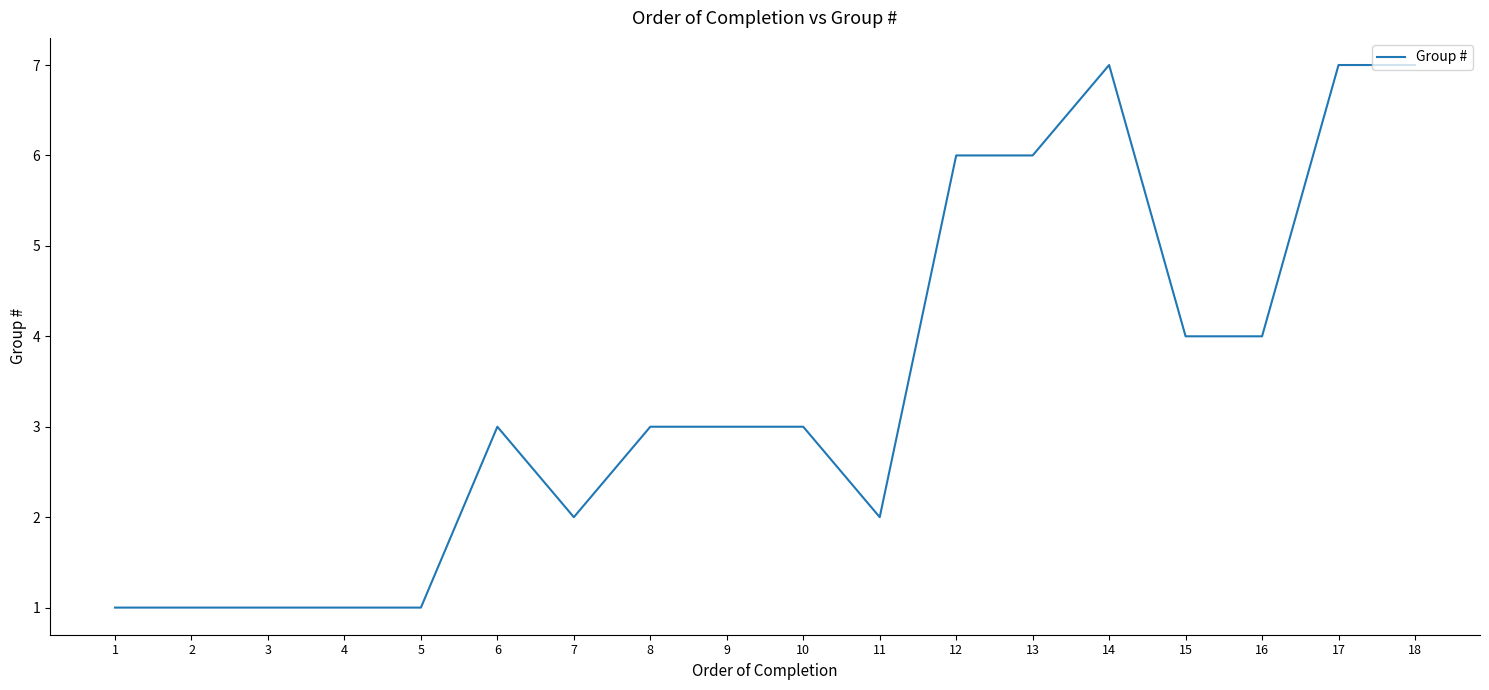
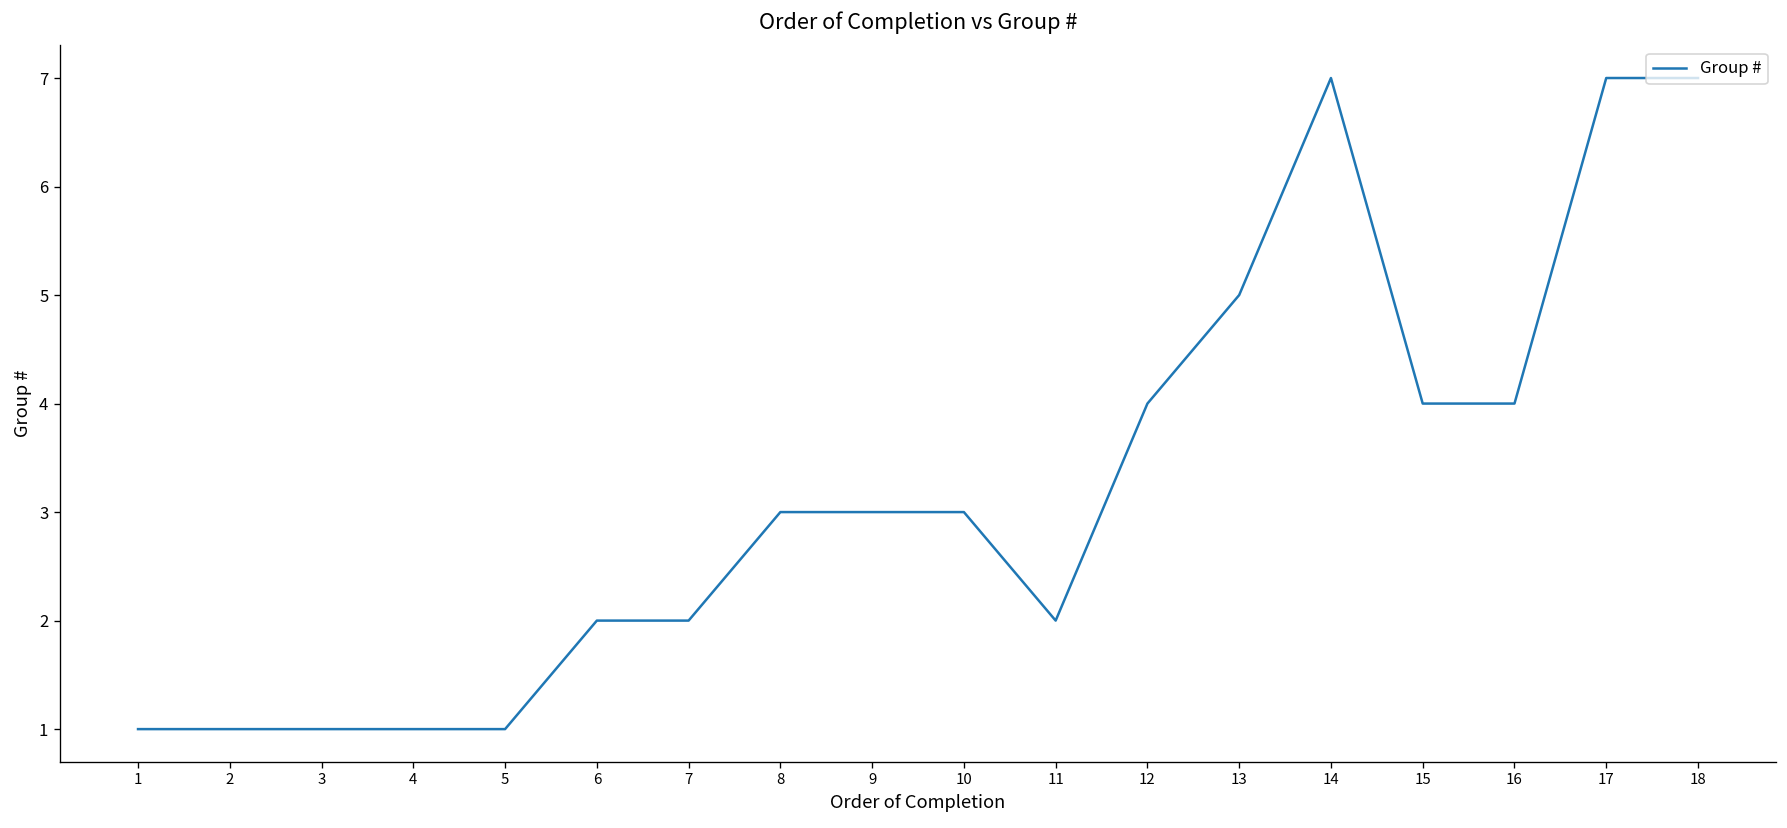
6: 3 -> 2
12: 6 -> 4
13: 6 -> 5
